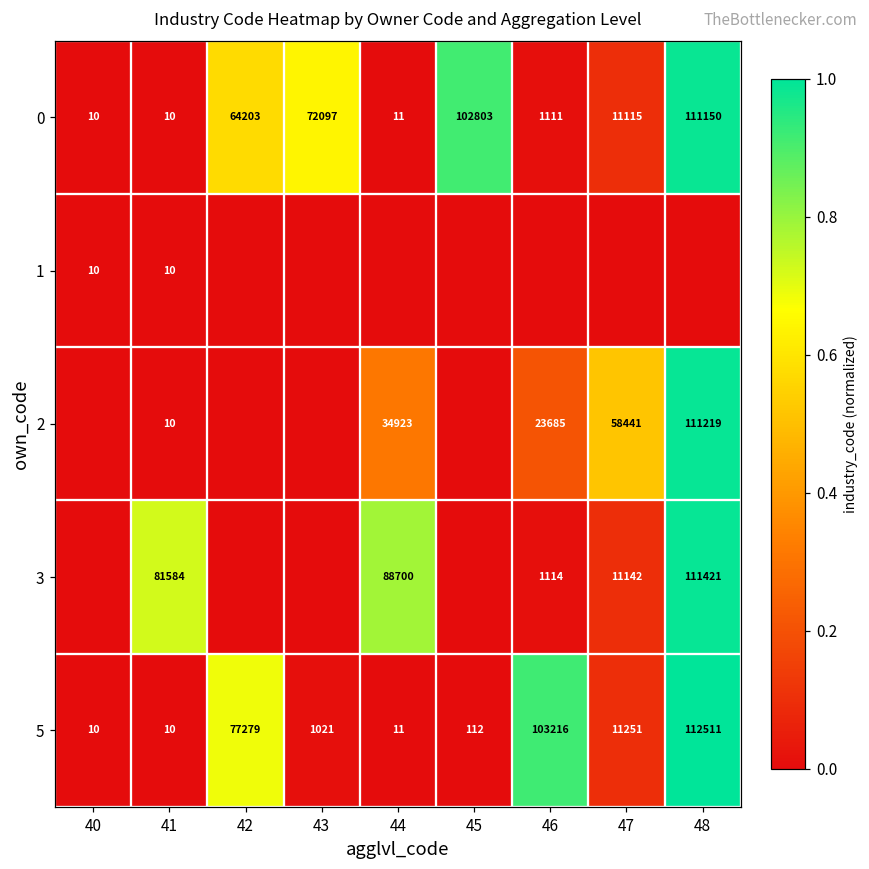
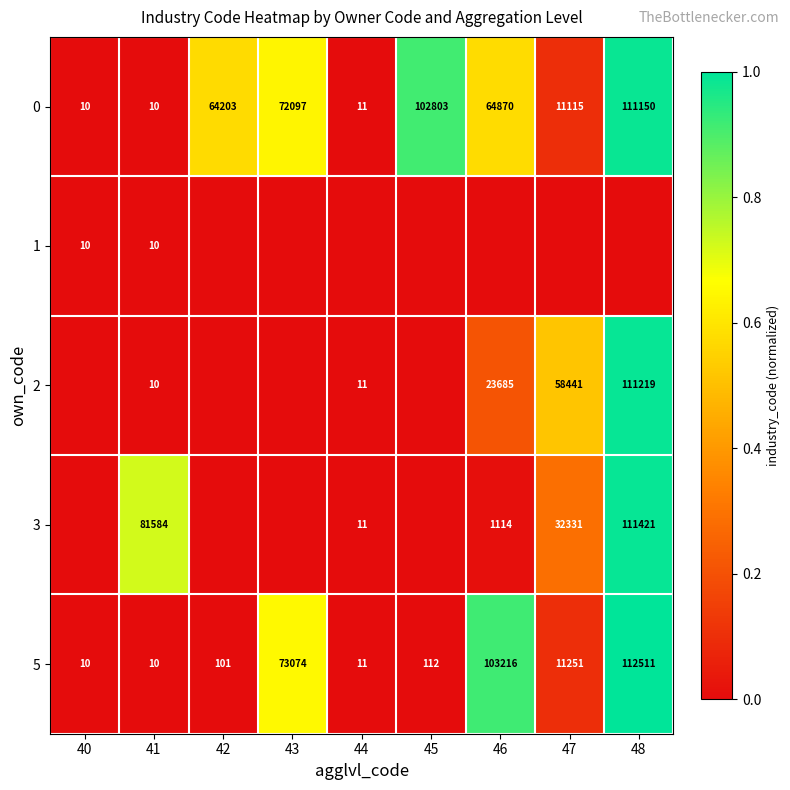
0, 46: 1111 -> 64870
2, 44: 34923 -> 11
3, 44: 88700 -> 11
3, 47: 11142 -> 32331
5, 42: 77279 -> 101
5, 43: 1021 -> 73074
